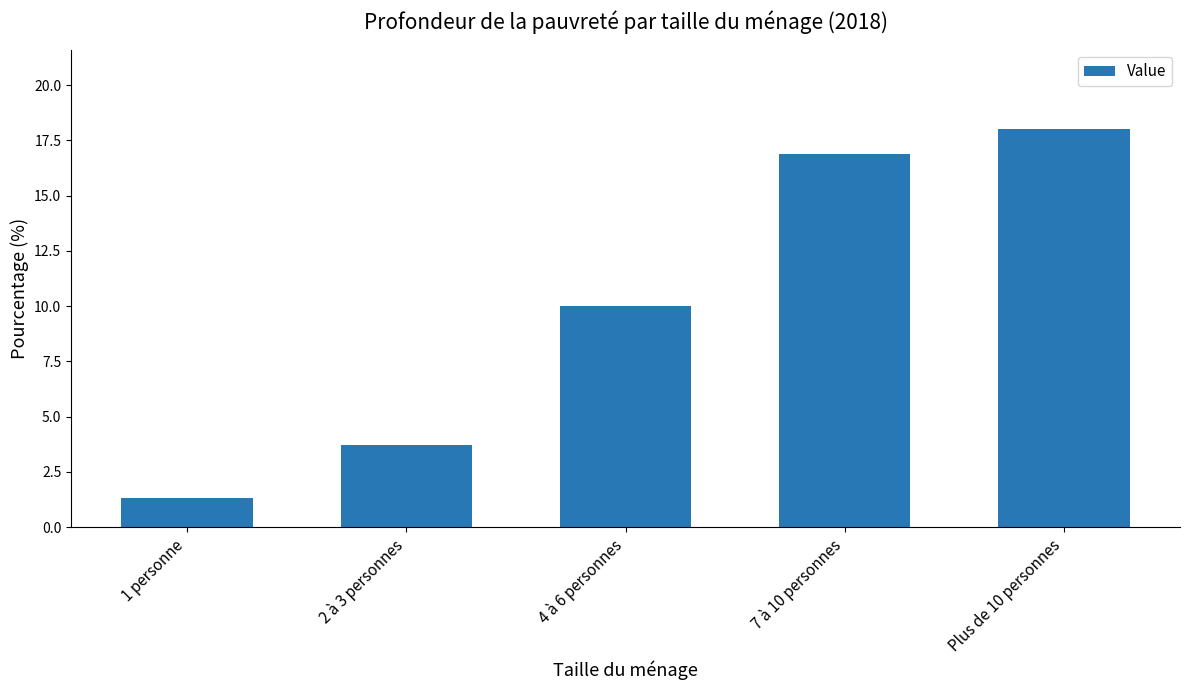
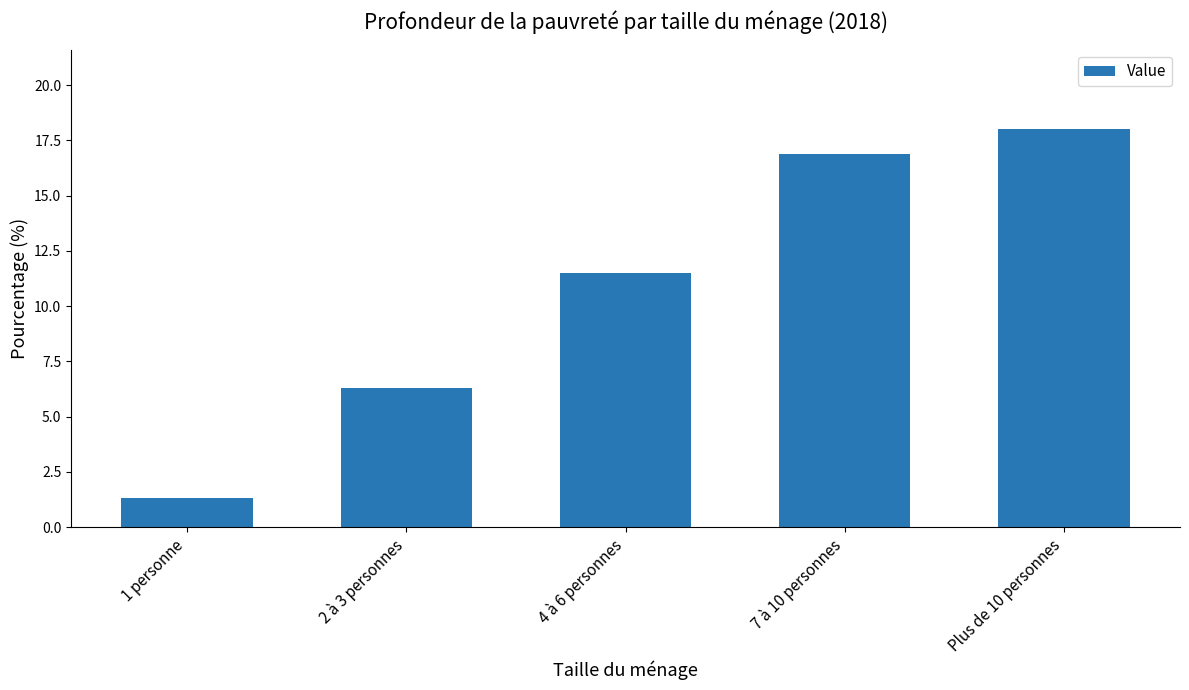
2 à 3 personnes: 3.7 -> 6.3
4 à 6 personnes: 10.0 -> 11.5
